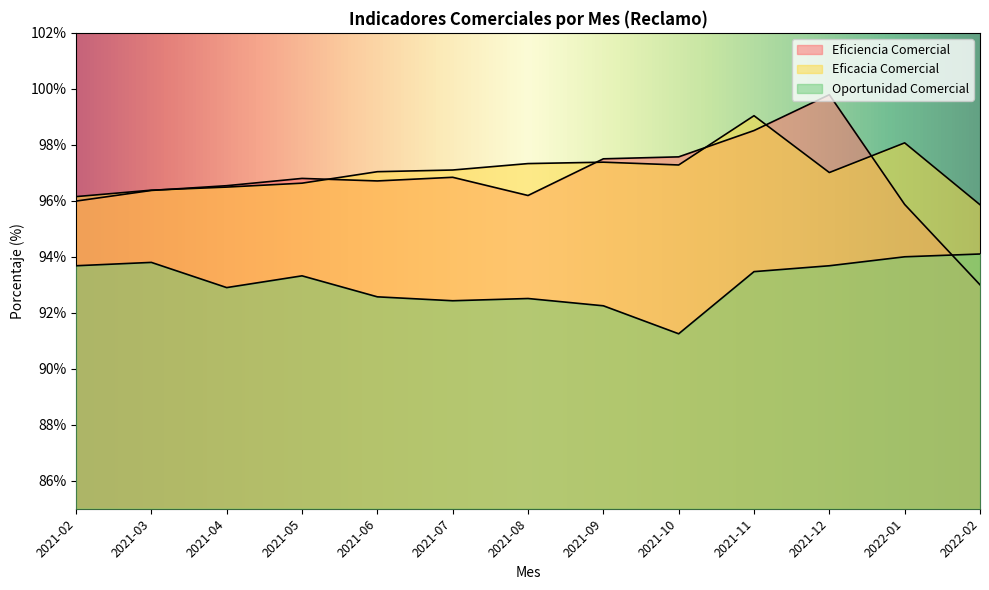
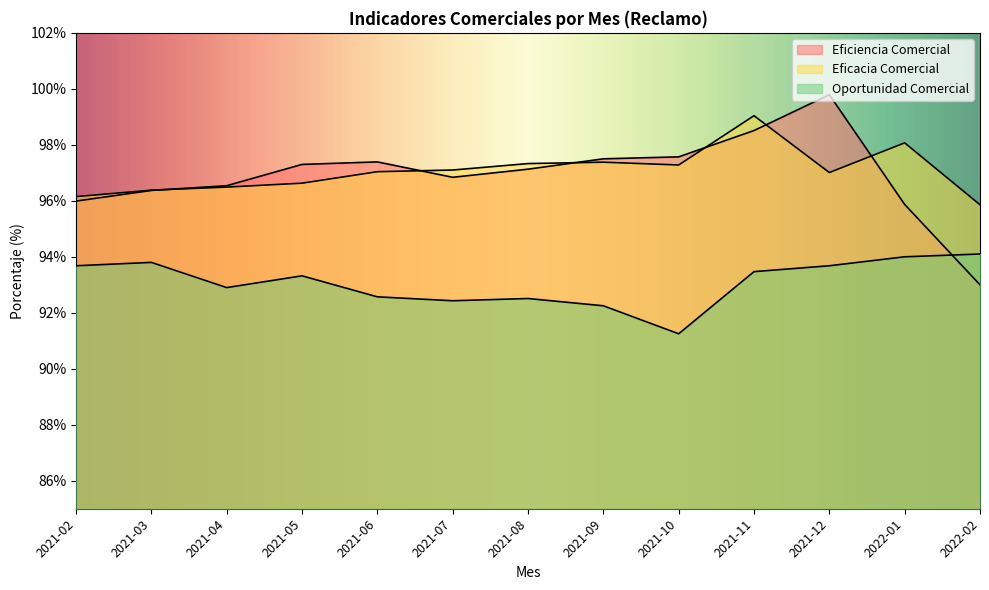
Eficiencia Comercial, 2021-05: 96.8% -> 97.3%
Eficiencia Comercial, 2021-06: 96.7% -> 97.4%
Eficiencia Comercial, 2021-08: 96.2% -> 97.1%
